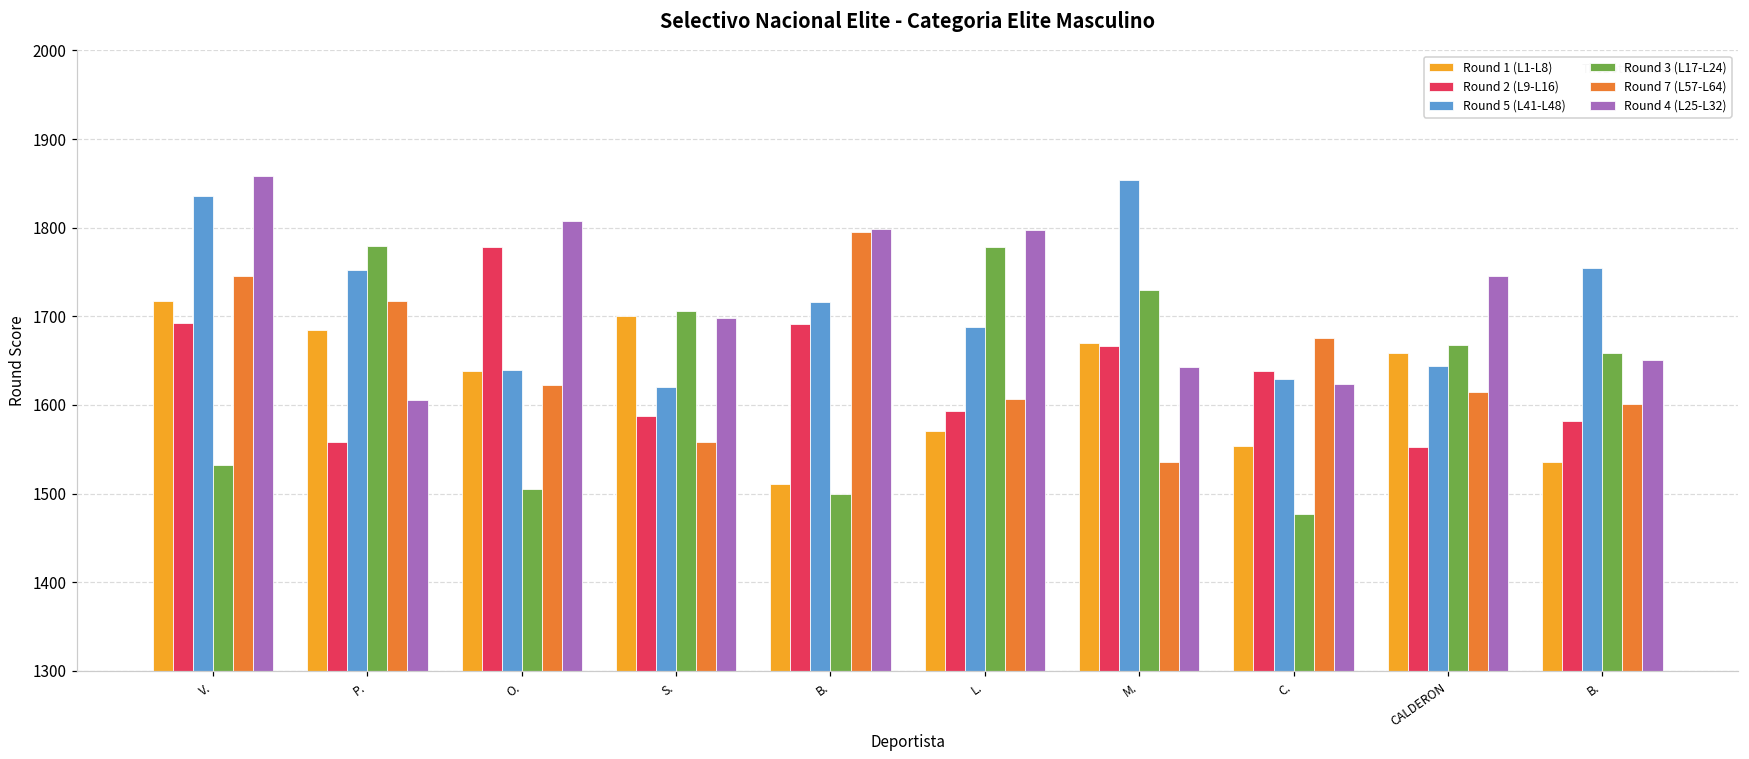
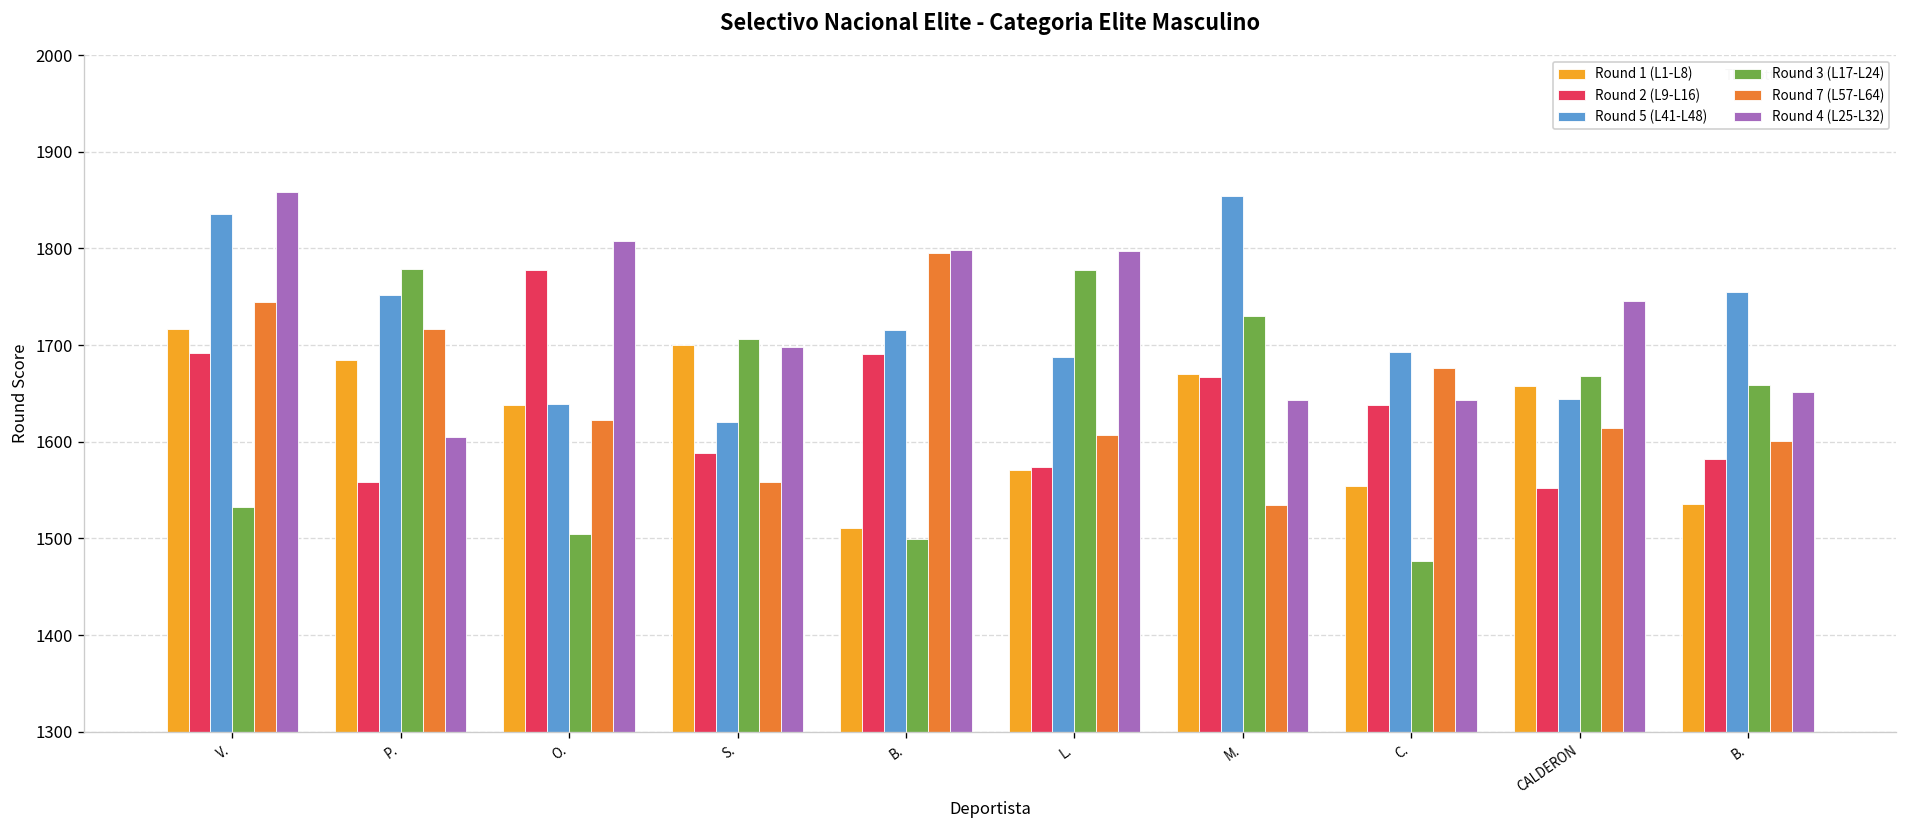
Round 2 (L9-L16), L.: 1590 -> 1570
Round 5 (L41-L48), C.: 1630 -> 1690
Round 4 (L25-L32), C.: 1620 -> 1640
